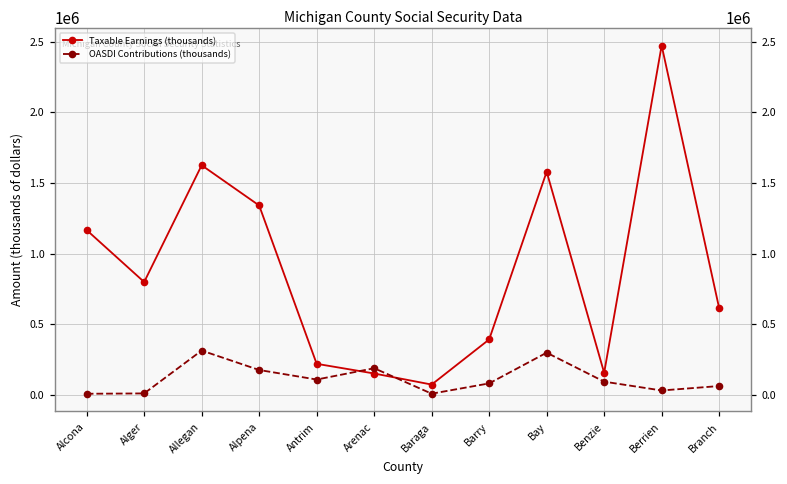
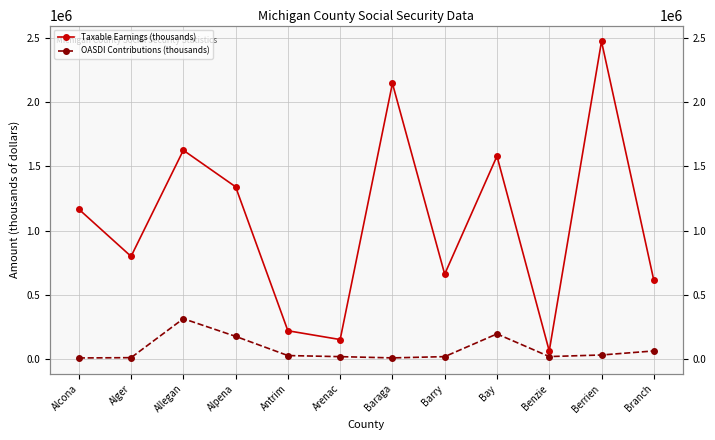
OASDI Contributions (thousands), Antrim: 110000 -> 30000
OASDI Contributions (thousands), Arenac: 190000 -> 20000
Taxable Earnings (thousands), Baraga: 70000 -> 2150000
Taxable Earnings (thousands), Barry: 390000 -> 660000
OASDI Contributions (thousands), Barry: 80000 -> 20000
OASDI Contributions (thousands), Bay: 300000 -> 200000
Taxable Earnings (thousands), Benzie: 160000 -> 60000
OASDI Contributions (thousands), Benzie: 90000 -> 20000
